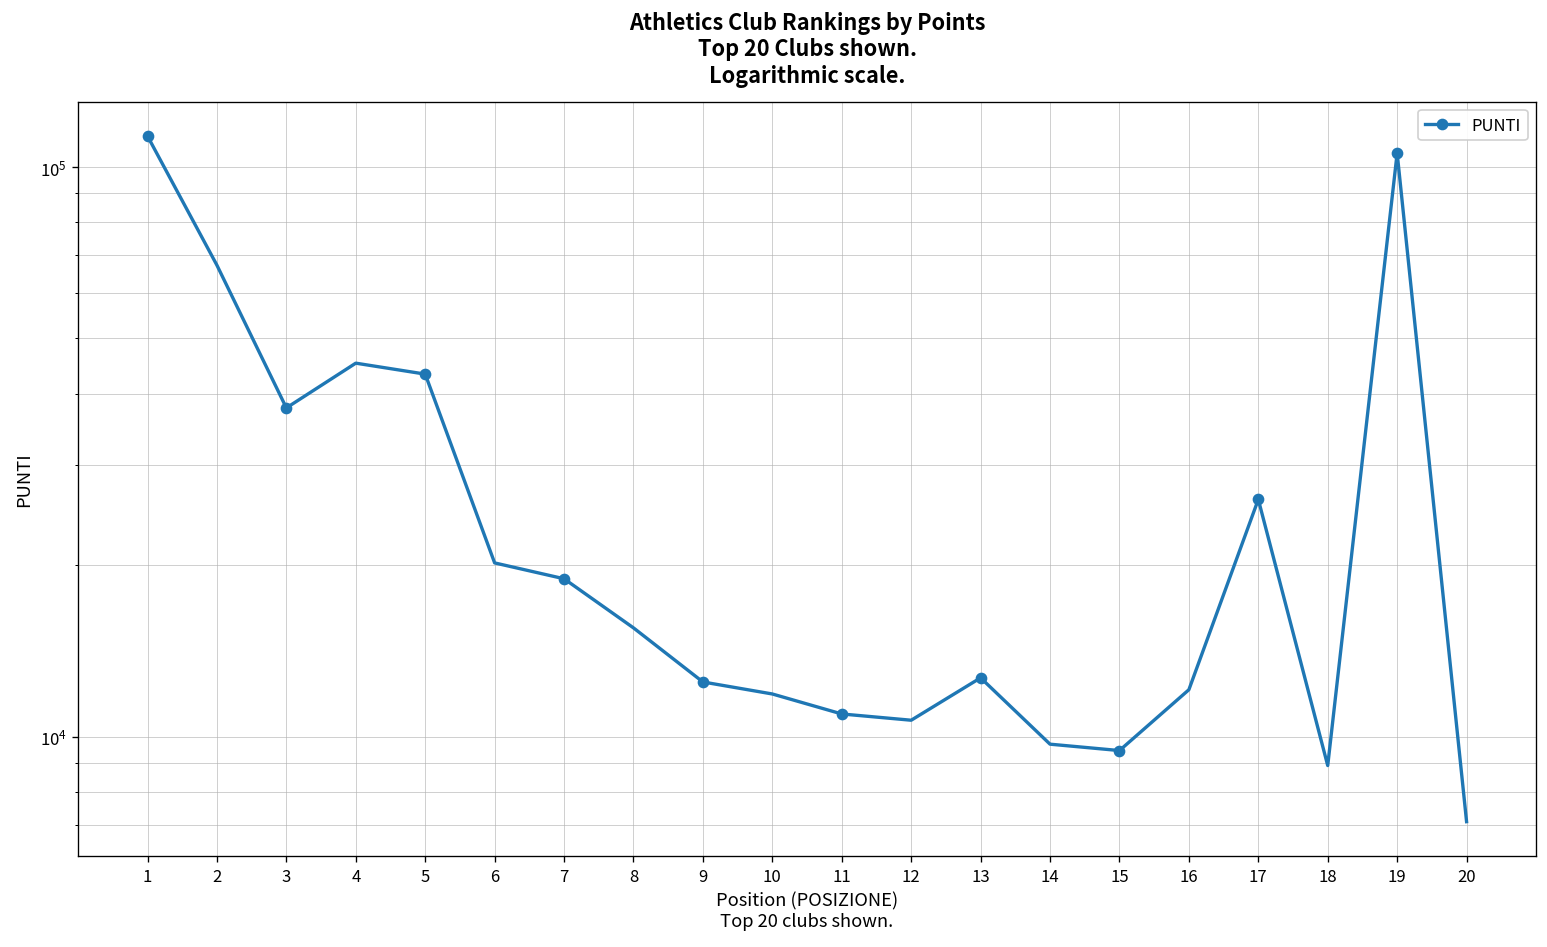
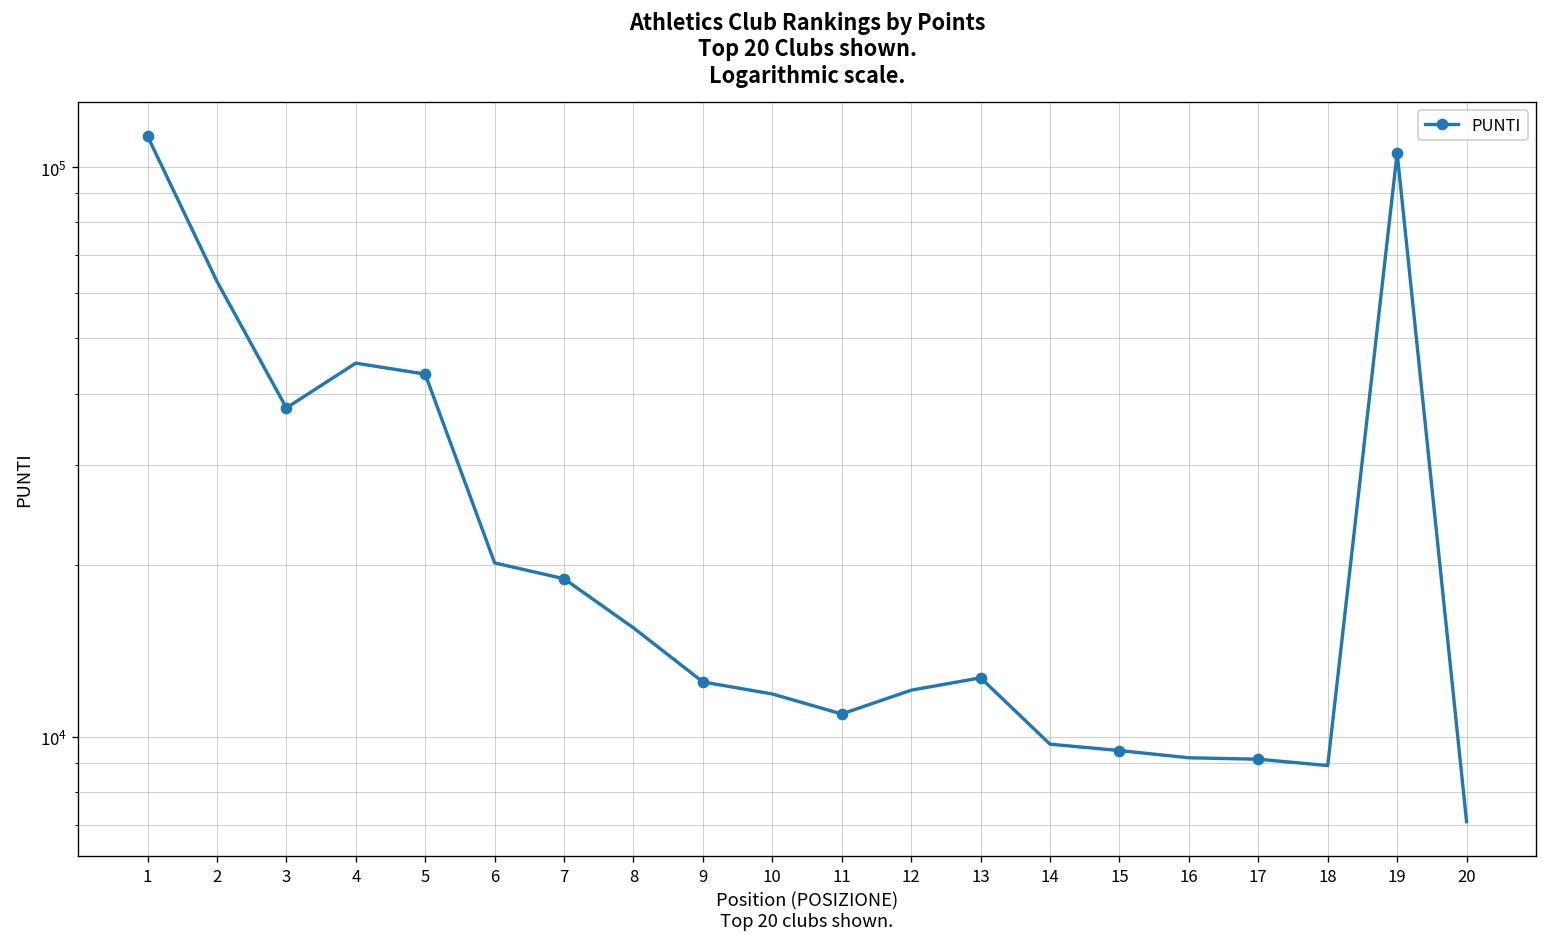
2: 67000 -> 63000
12: 10700 -> 12100
16: 12100 -> 9200
17: 26000 -> 9100
